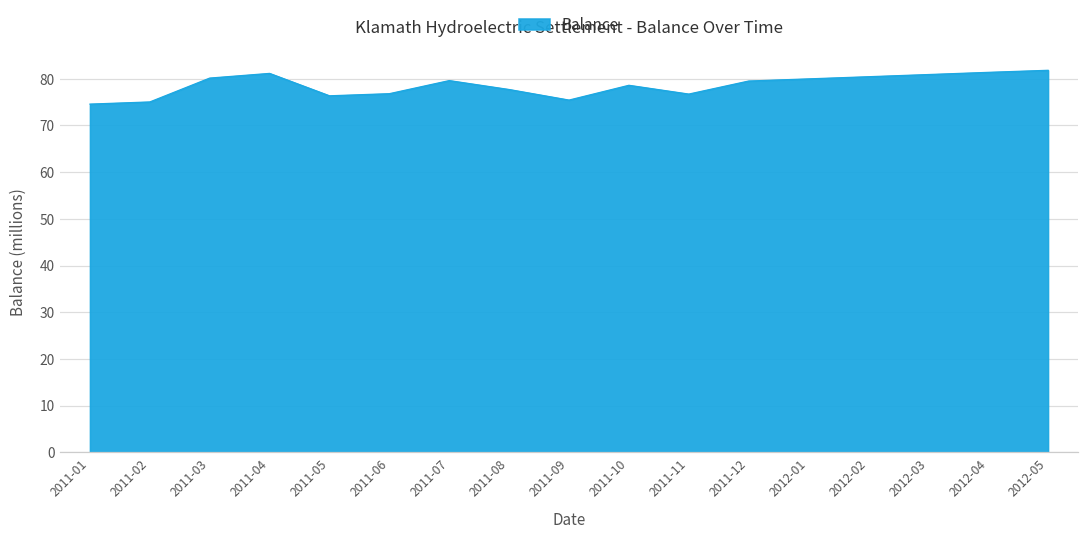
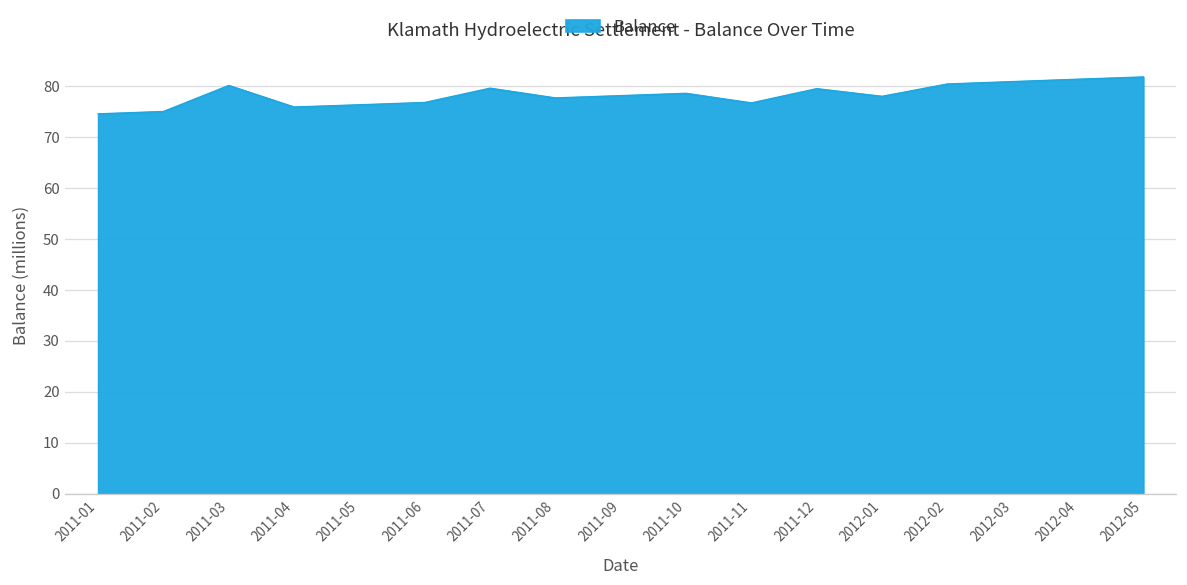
2011-04: 81 -> 76
2011-09: 75 -> 78
2012-01: 80 -> 78
